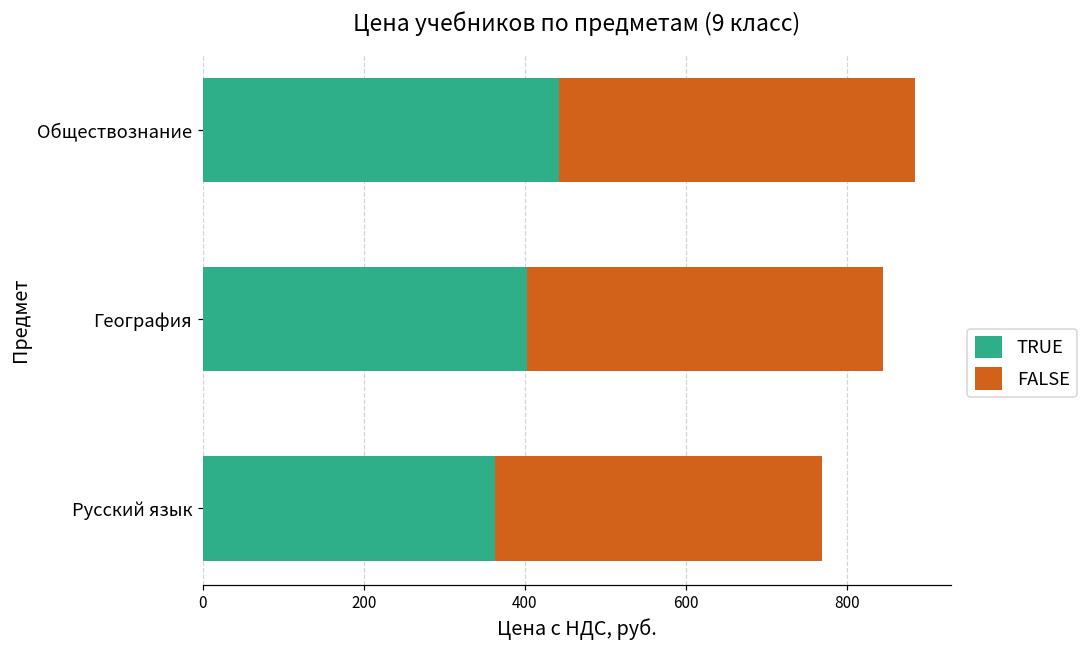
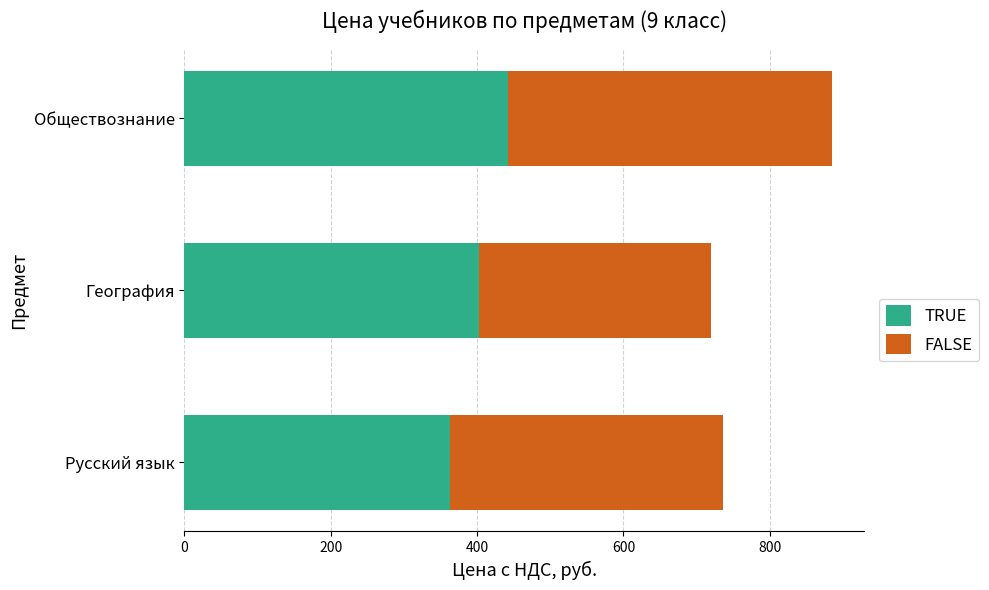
FALSE, География: 440 -> 320
FALSE, Русский язык: 410 -> 370
